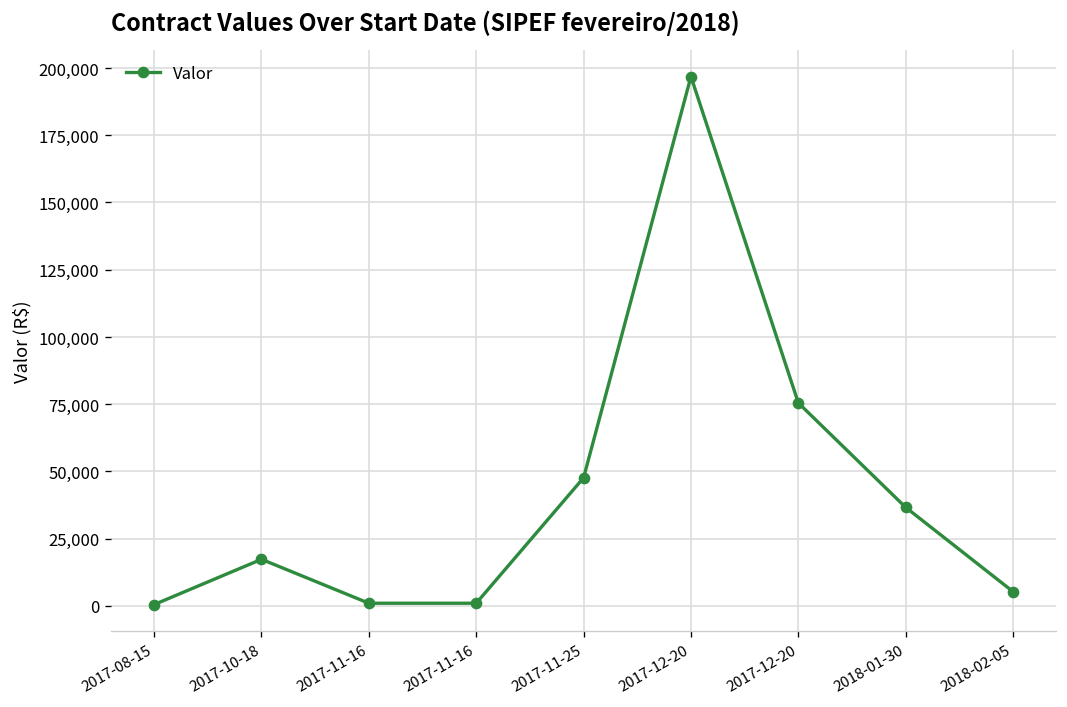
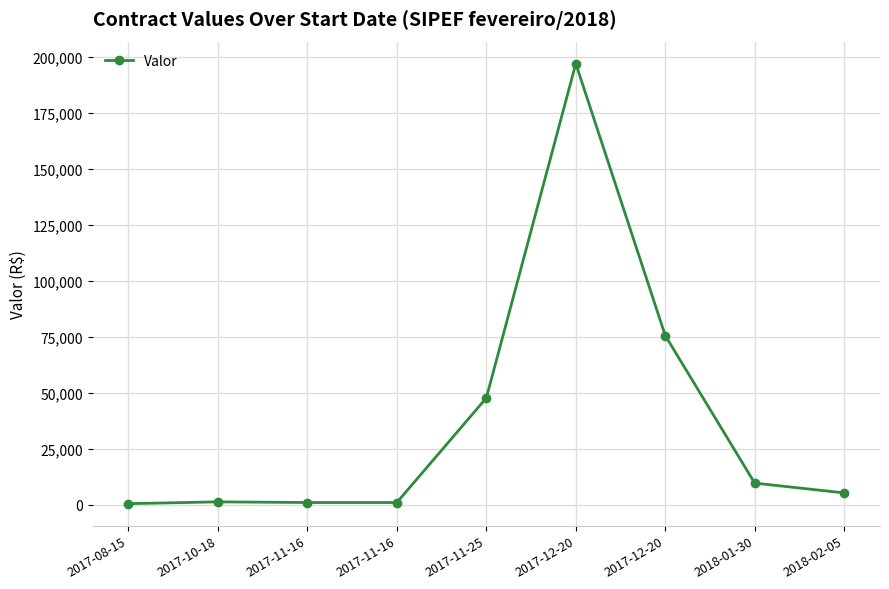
2017-10-18: 17,000 -> 1,000
2018-01-30: 37,000 -> 10,000
